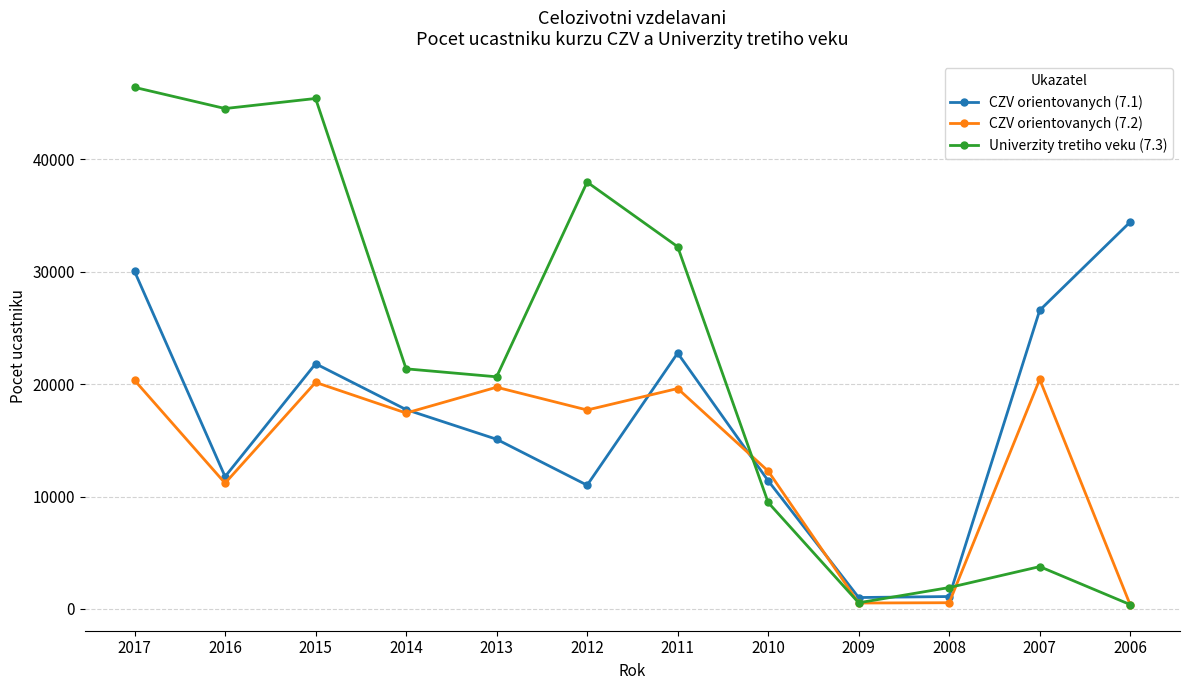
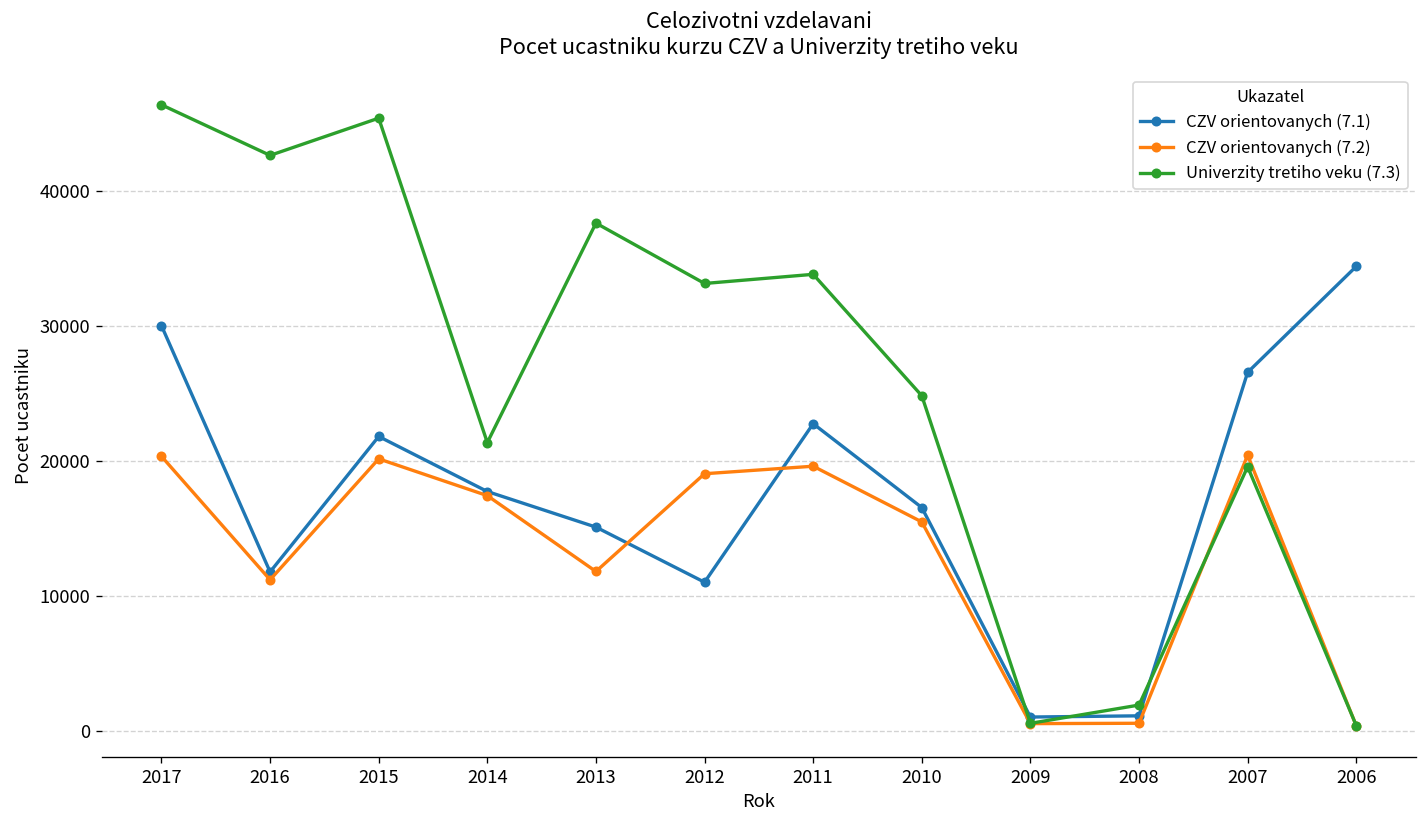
Univerzity tretiho veku (7.3), 2016: 44500 -> 42700
CZV orientovanych (7.2), 2013: 19700 -> 11800
Univerzity tretiho veku (7.3), 2013: 20700 -> 37600
CZV orientovanych (7.2), 2012: 17700 -> 19100
Univerzity tretiho veku (7.3), 2012: 38000 -> 33200
Univerzity tretiho veku (7.3), 2011: 32200 -> 33800
CZV orientovanych (7.1), 2010: 11400 -> 16500
CZV orientovanych (7.2), 2010: 12300 -> 15500
Univerzity tretiho veku (7.3), 2010: 9500 -> 24800
Univerzity tretiho veku (7.3), 2007: 3800 -> 19600
